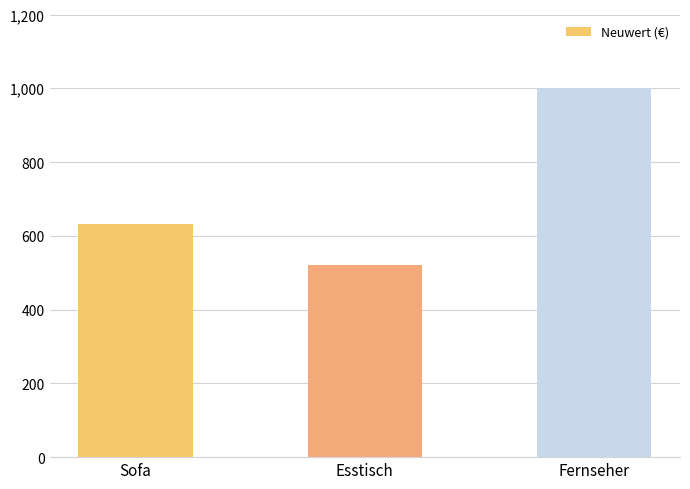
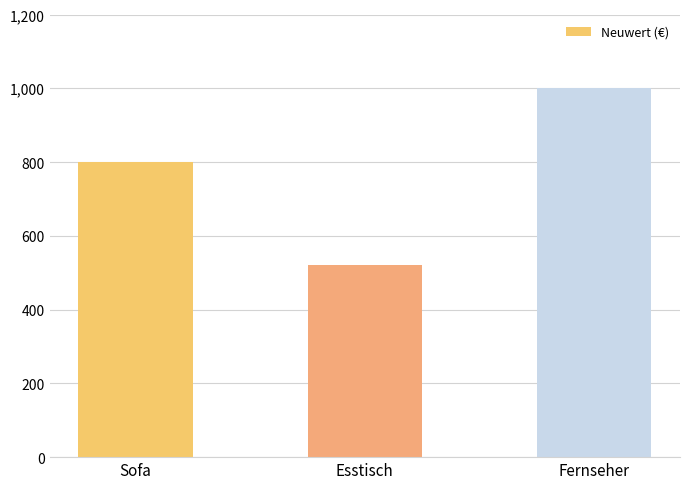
Sofa: 630 -> 800
